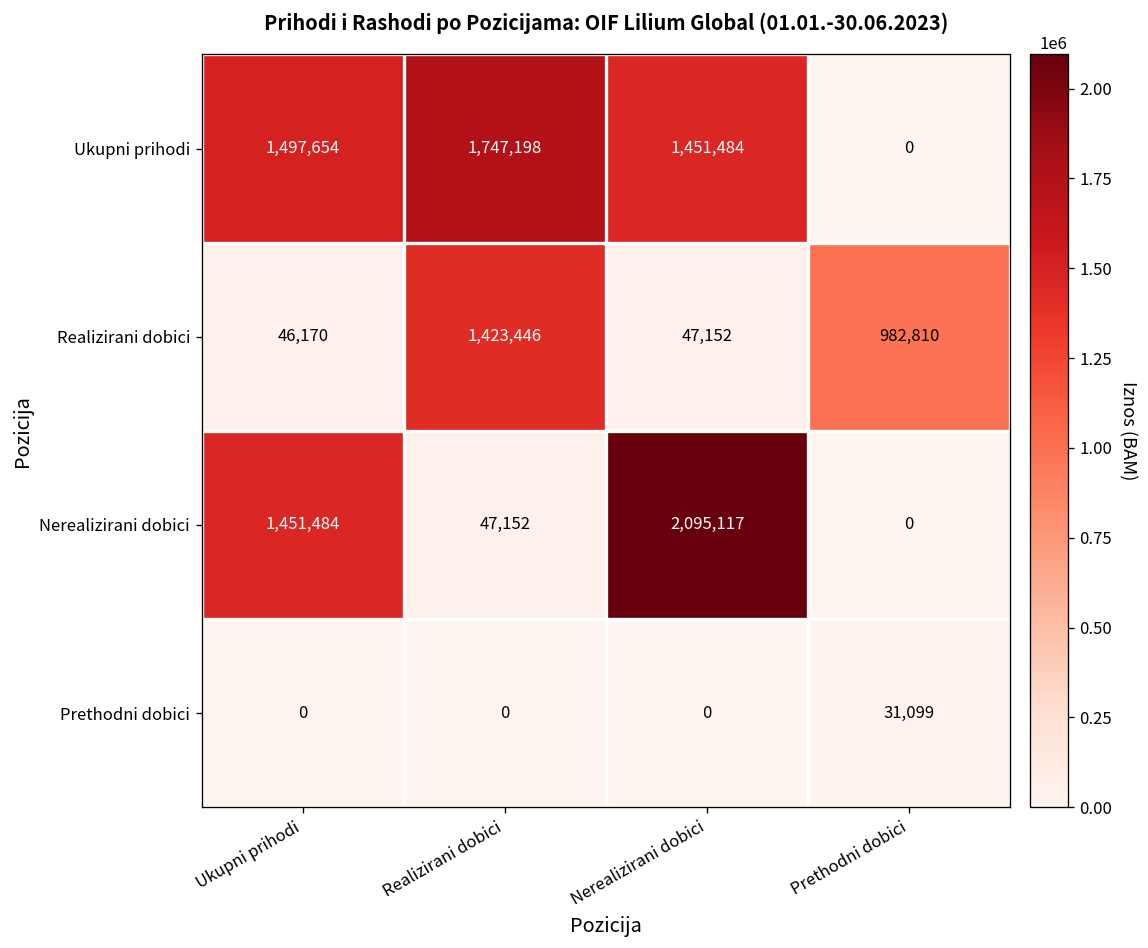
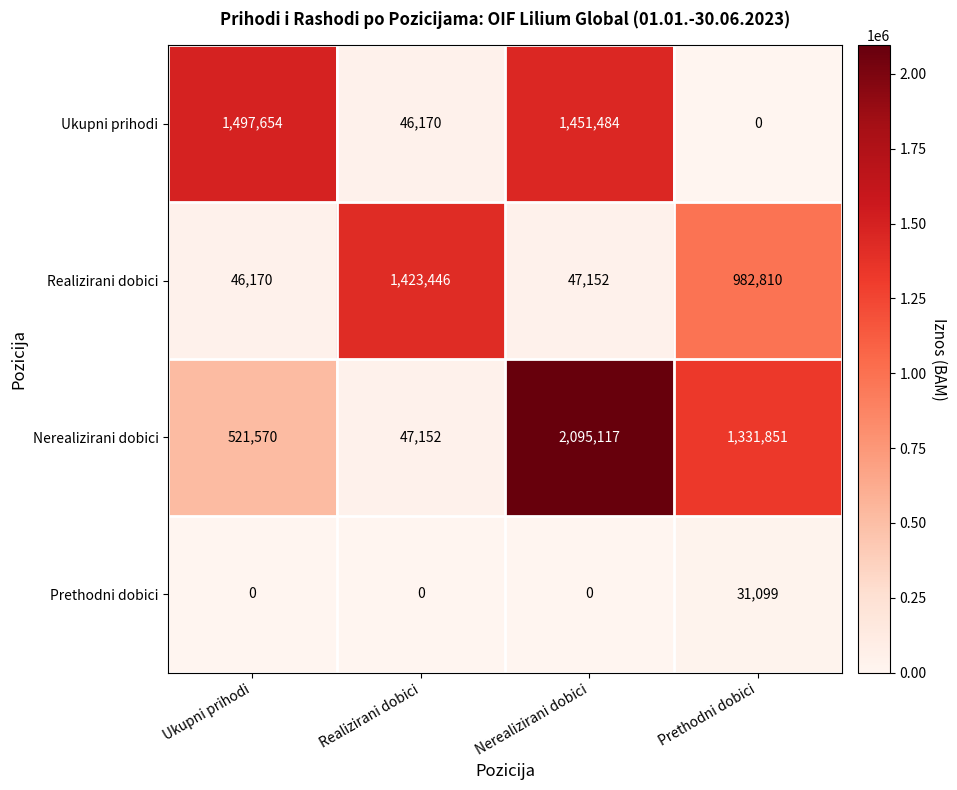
Ukupni prihodi, Realizirani dobici: 1,747,198 -> 46,170
Nerealizirani dobici, Ukupni prihodi: 1,451,484 -> 521,570
Nerealizirani dobici, Prethodni dobici: 0 -> 1,331,851
